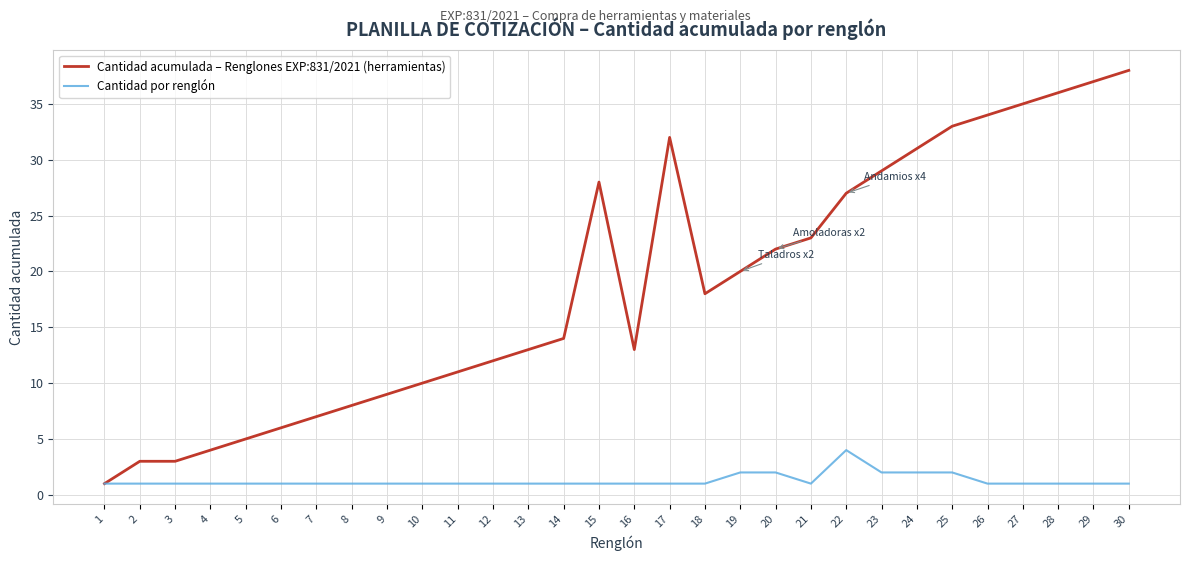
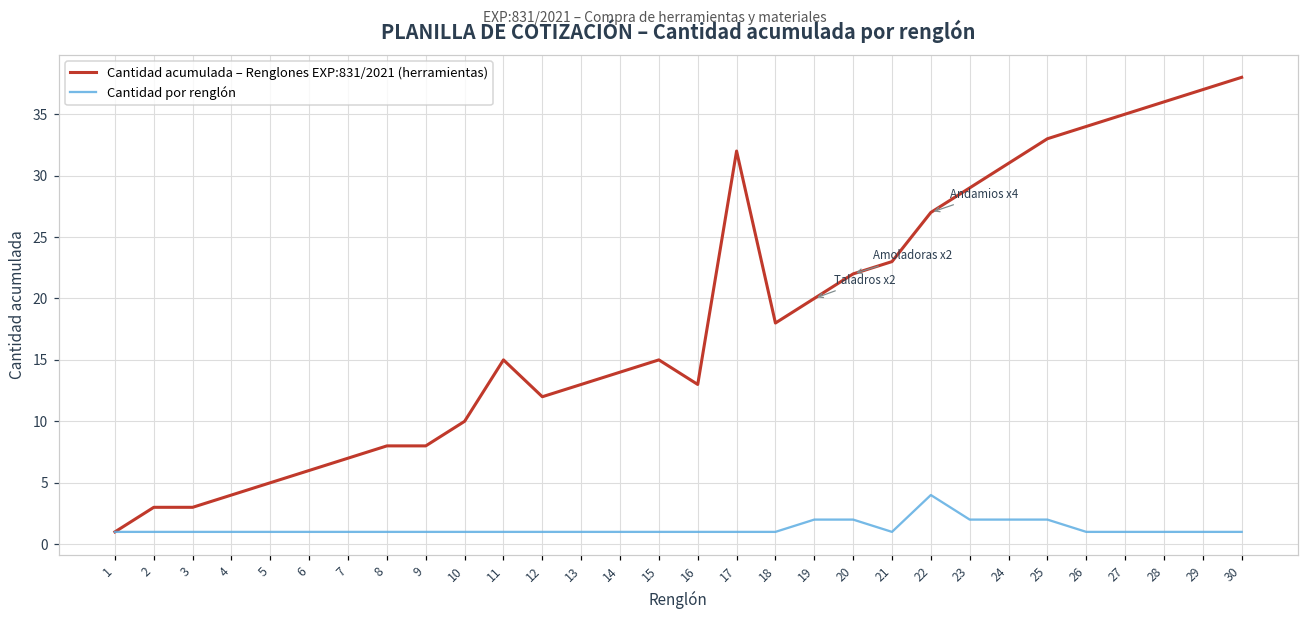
Cantidad acumulada – Renglones EXP:831/2021 (herramientas), 9: 9 -> 8
Cantidad acumulada – Renglones EXP:831/2021 (herramientas), 11: 11 -> 15
Cantidad acumulada – Renglones EXP:831/2021 (herramientas), 15: 28 -> 15
